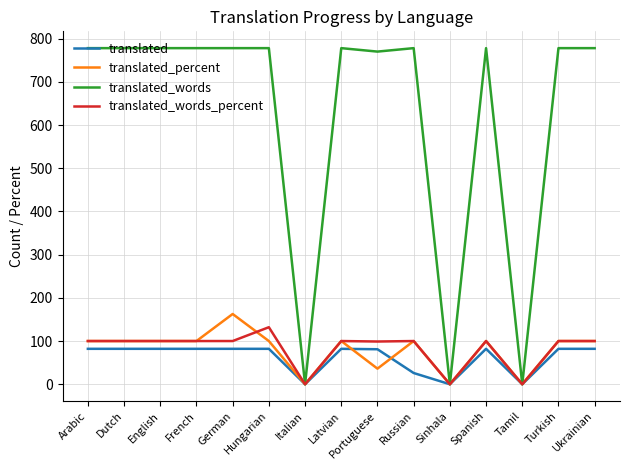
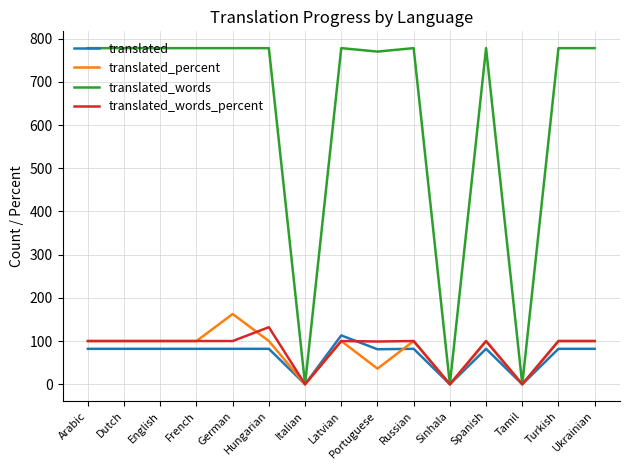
translated, Latvian: 80 -> 110
translated, Russian: 30 -> 80
